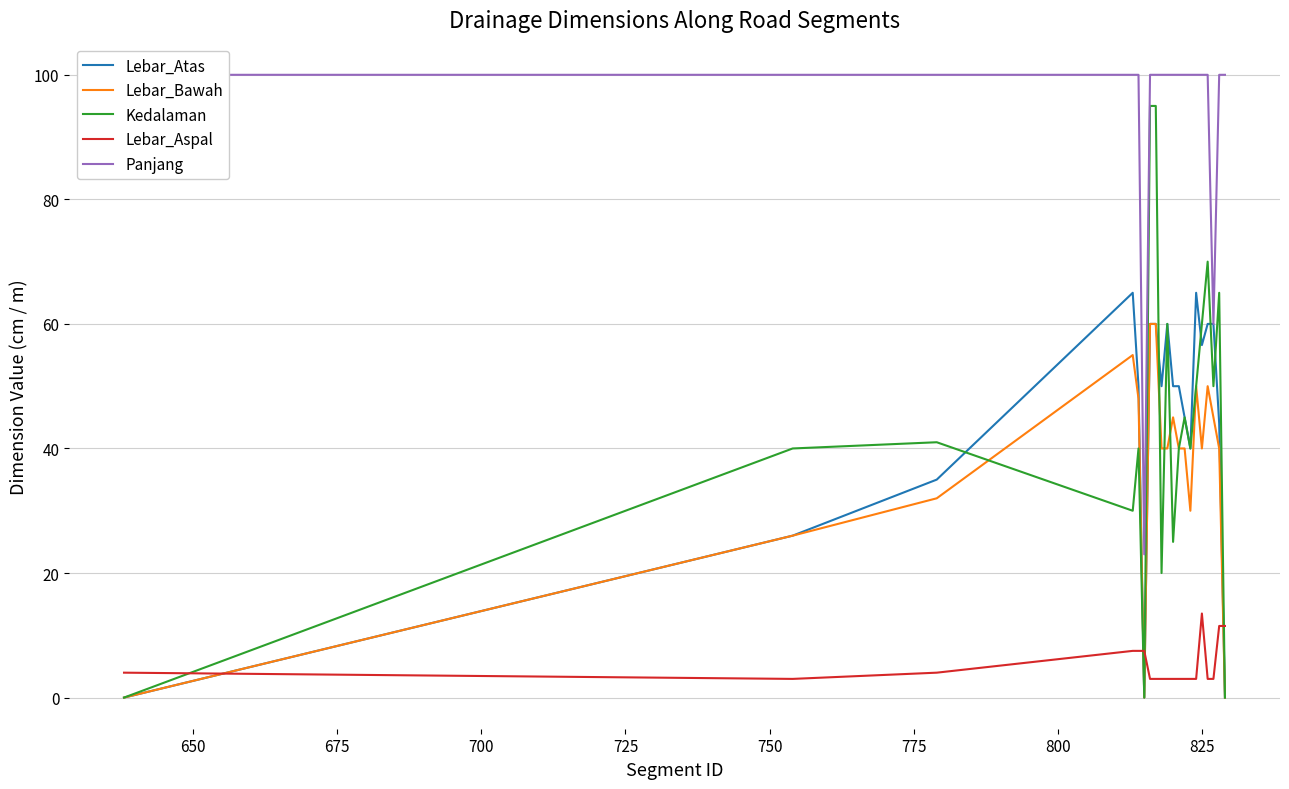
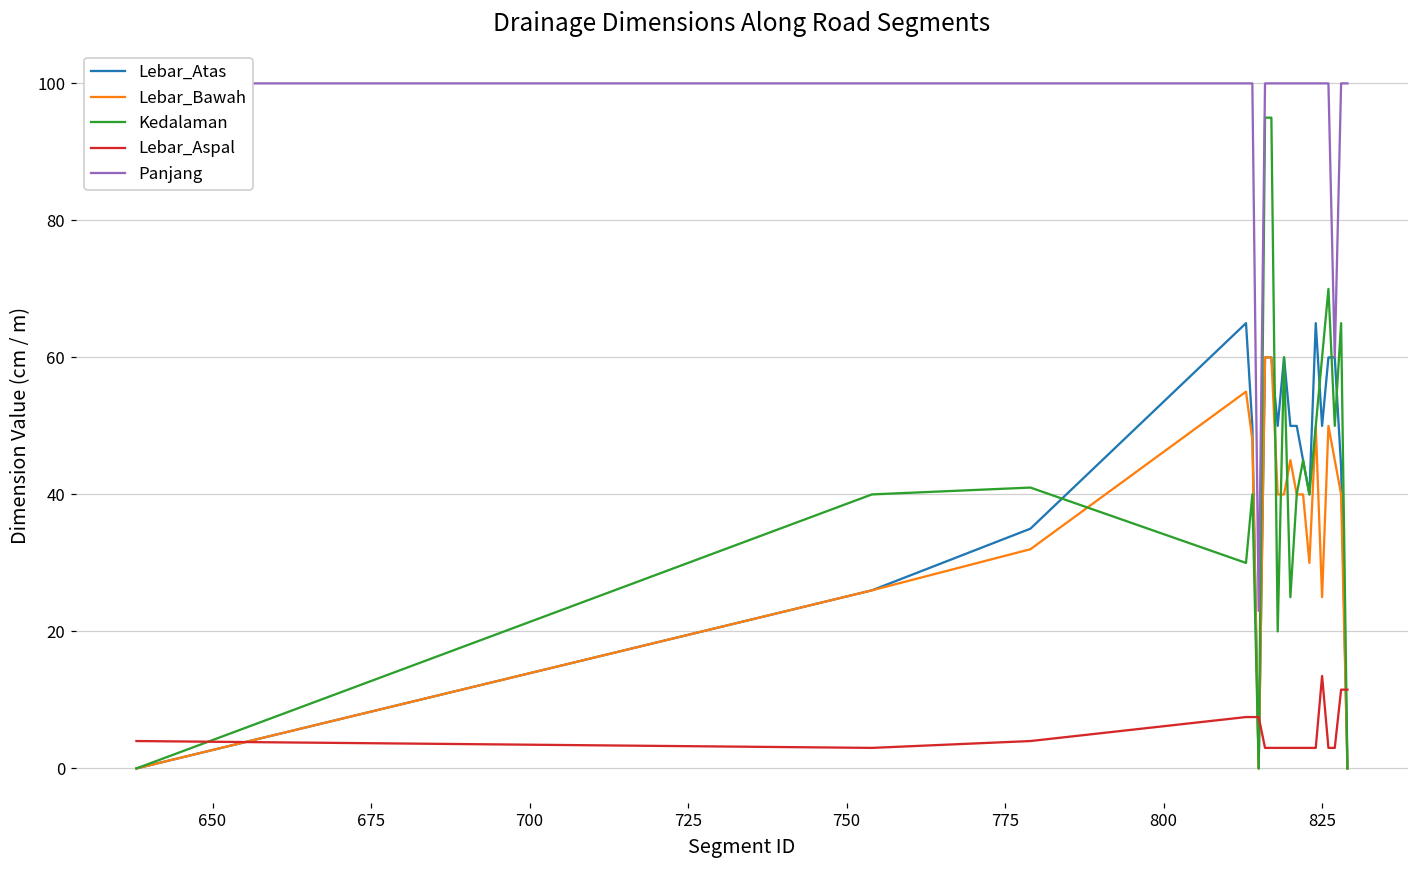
Lebar_Atas, 825: 57 -> 50
Lebar_Bawah, 825: 40 -> 25
